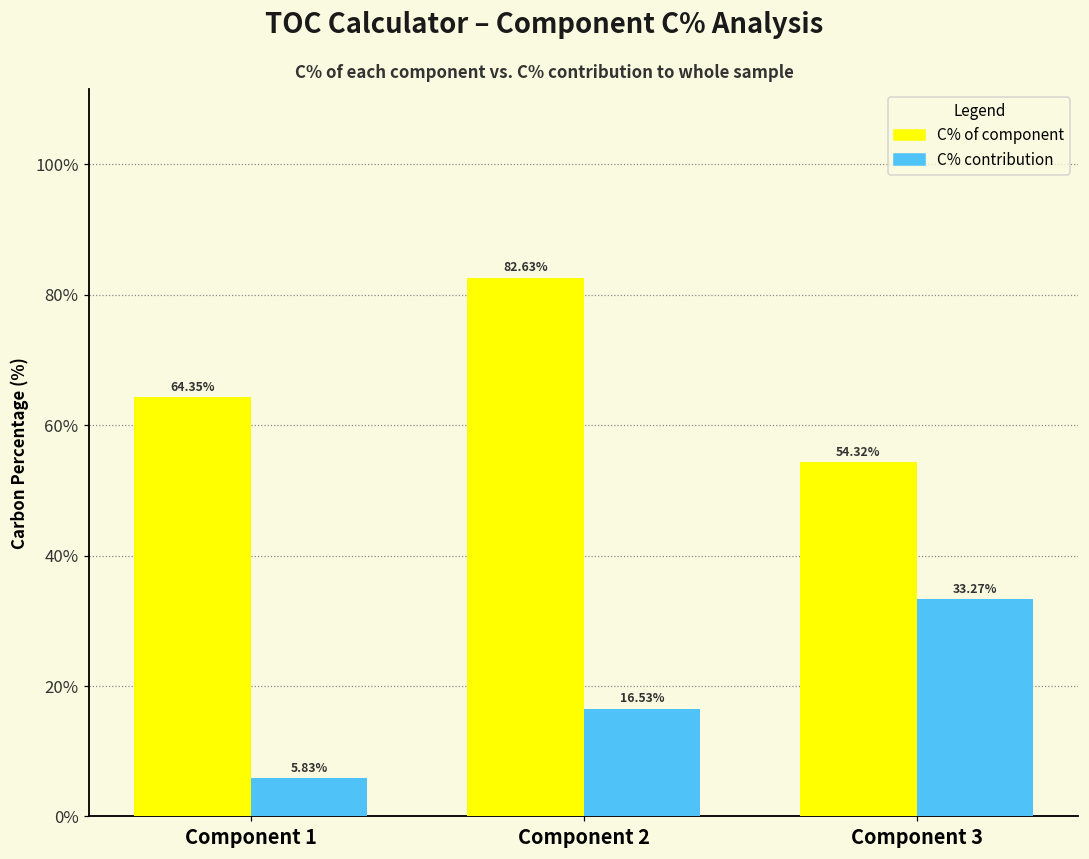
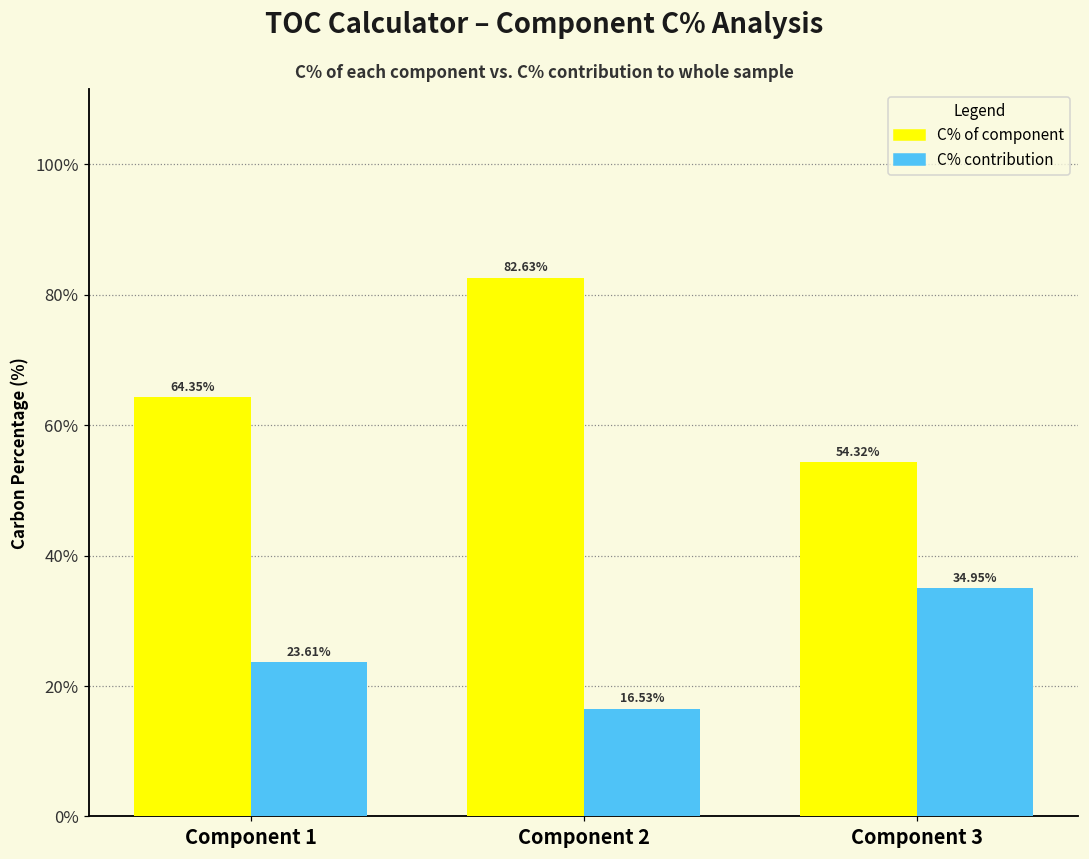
C% contribution, Component 1: 5.83% -> 23.61%
C% contribution, Component 3: 33.27% -> 34.95%
